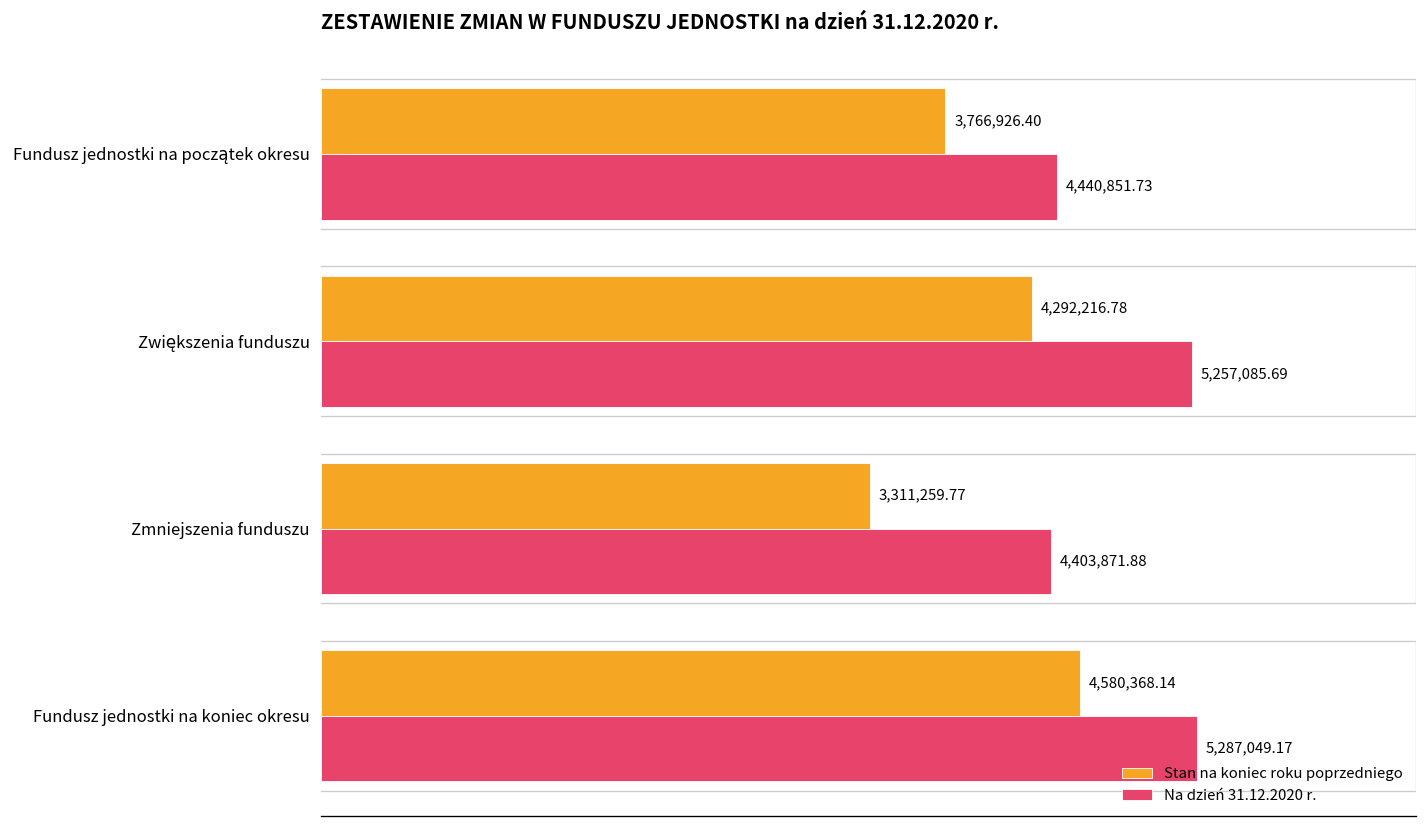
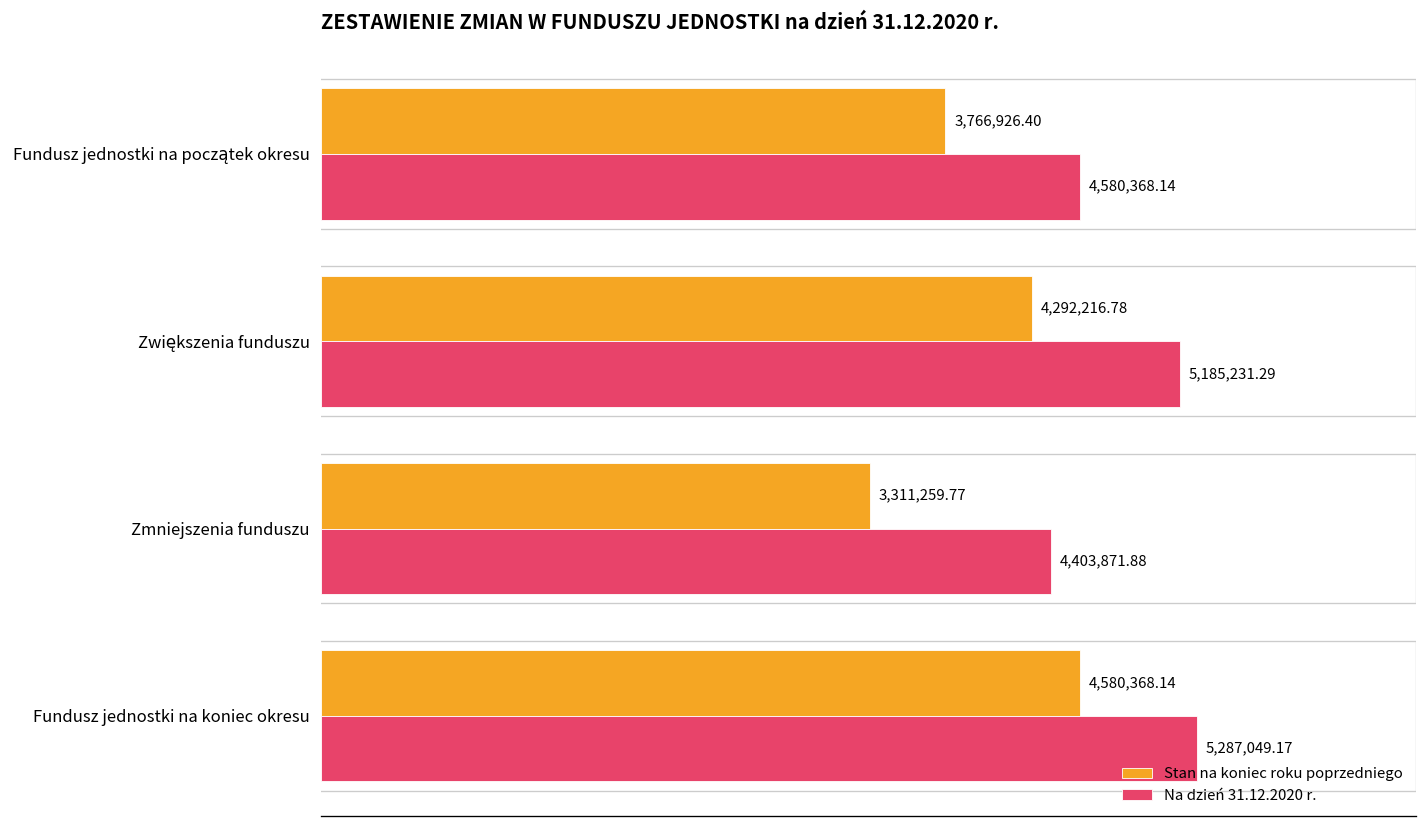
Na dzień 31.12.2020 r., Fundusz jednostki na początek okresu: 4,440,851.73 -> 4,580,368.14
Na dzień 31.12.2020 r., Zwiększenia funduszu: 5,257,085.69 -> 5,185,231.29
